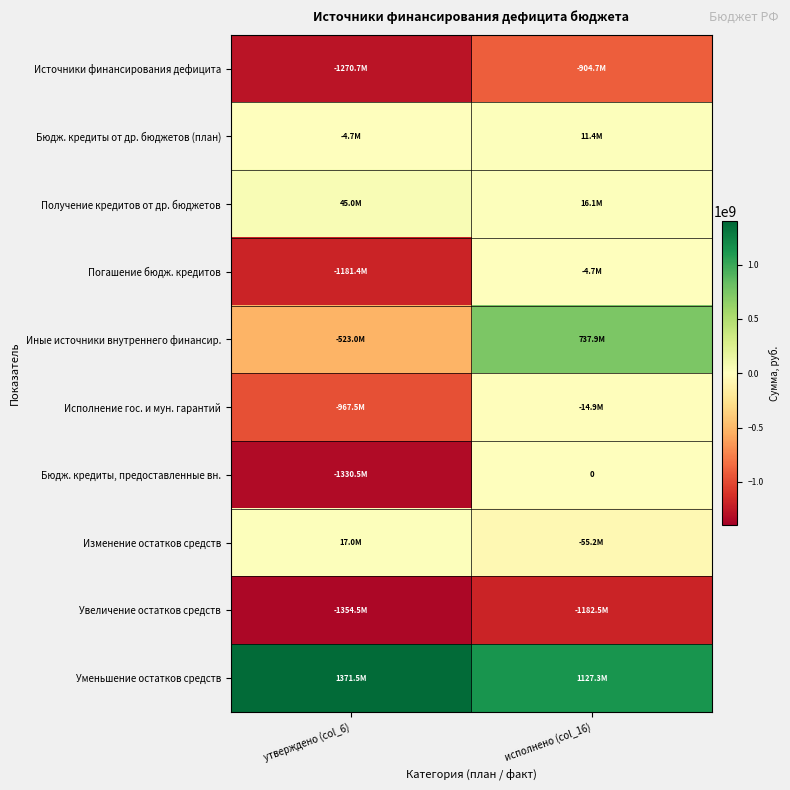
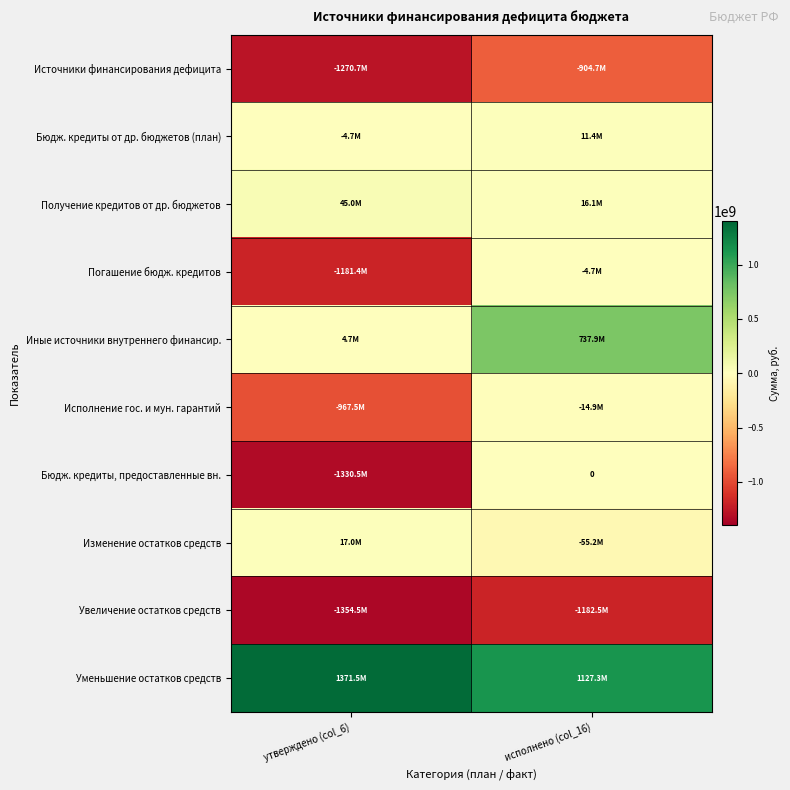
Иные источники внутреннего финансир., утверждено (col_6): -523.0M -> 4.7M
